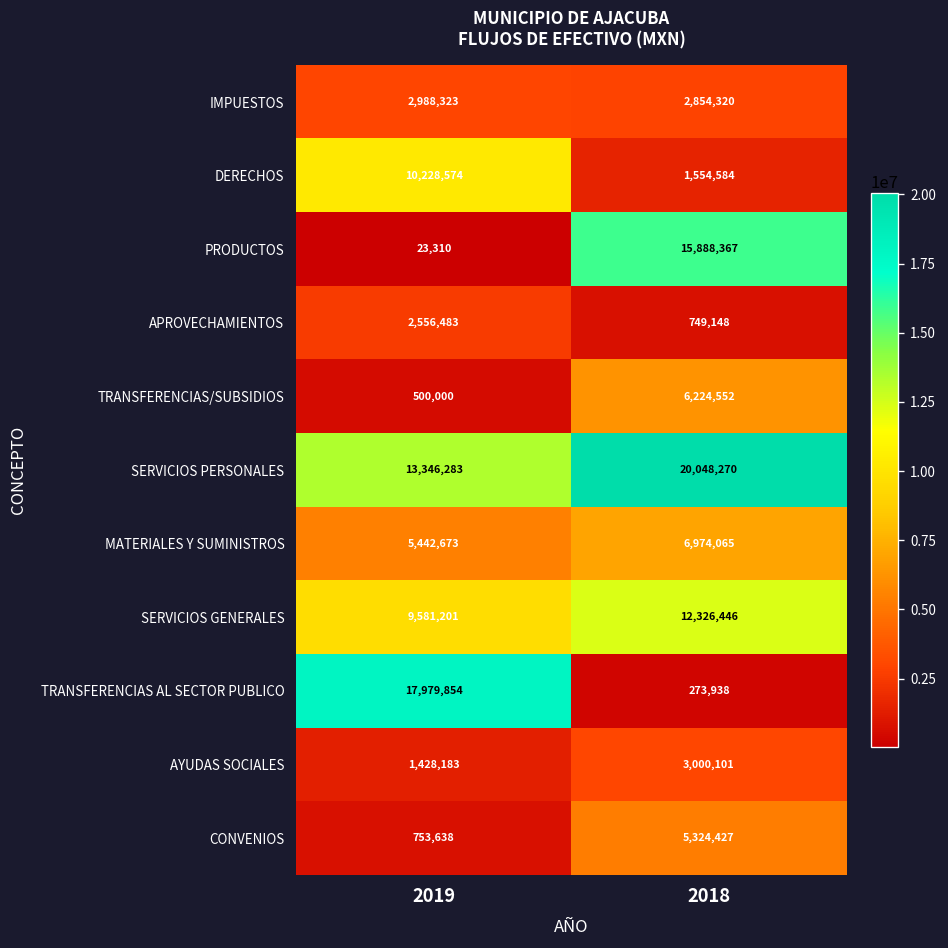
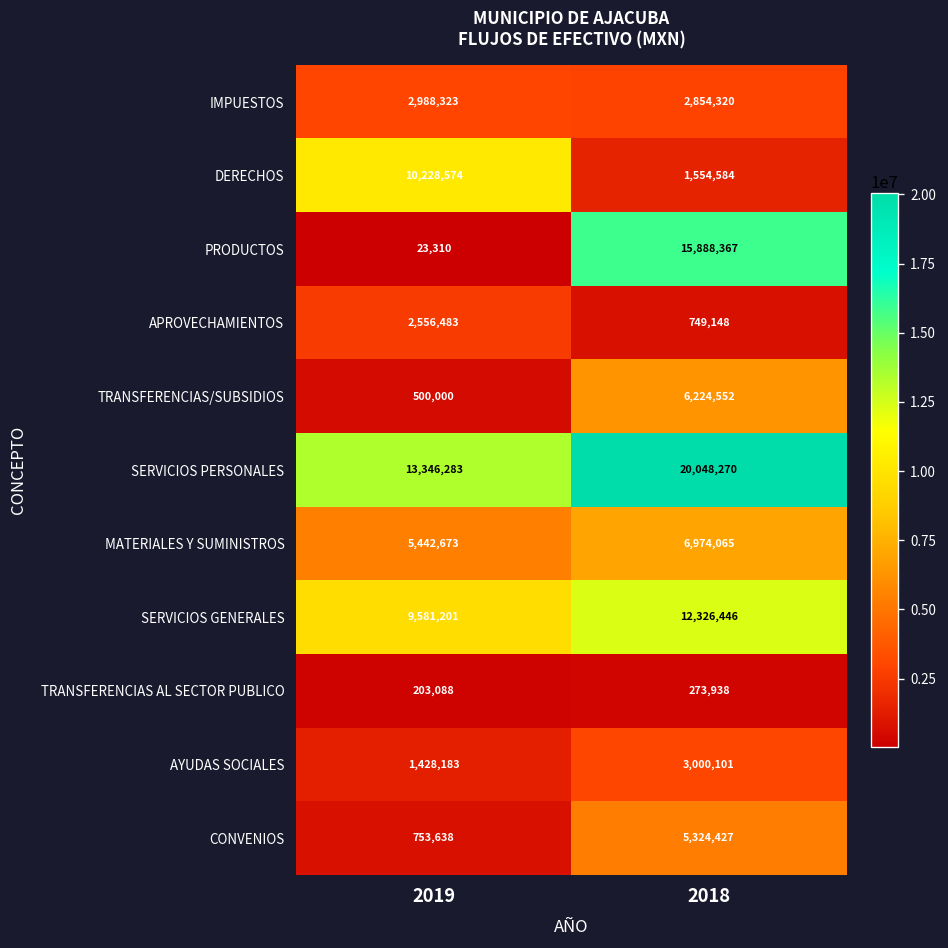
TRANSFERENCIAS AL SECTOR PUBLICO, 2019: 17,979,854 -> 203,088
